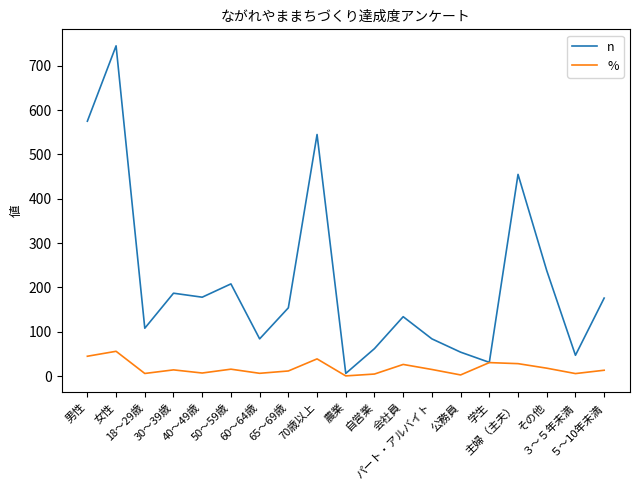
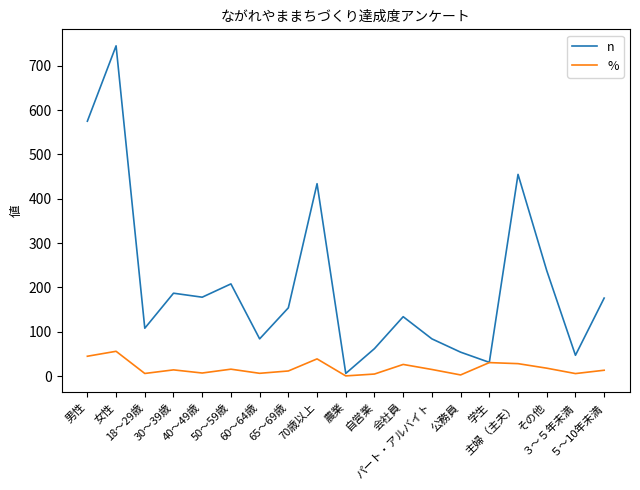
n, 70歳以上: 550 -> 430
